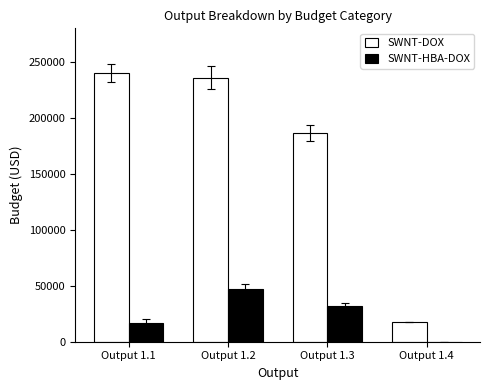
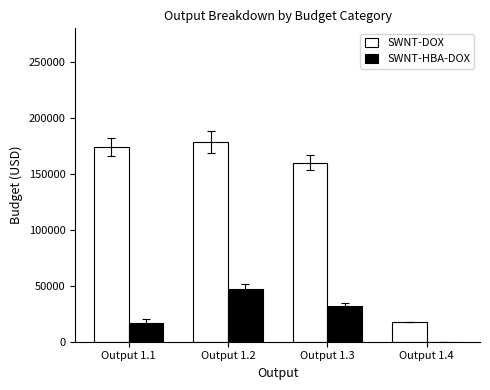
SWNT-DOX, Output 1.1: 240000 -> 174000
SWNT-DOX, Output 1.2: 236000 -> 178000
SWNT-DOX, Output 1.3: 187000 -> 160000
